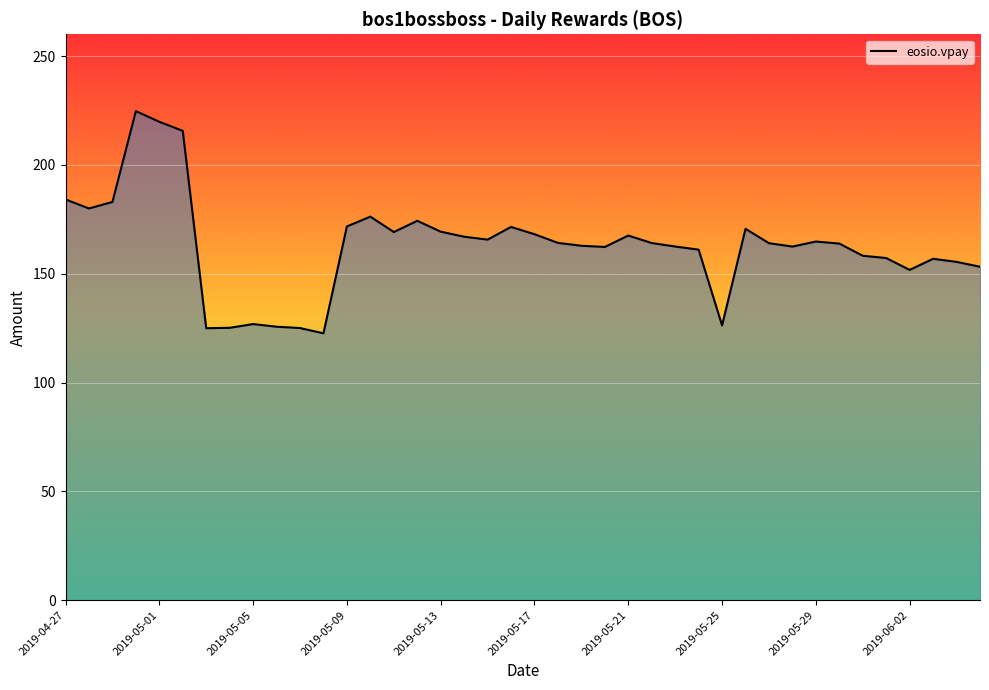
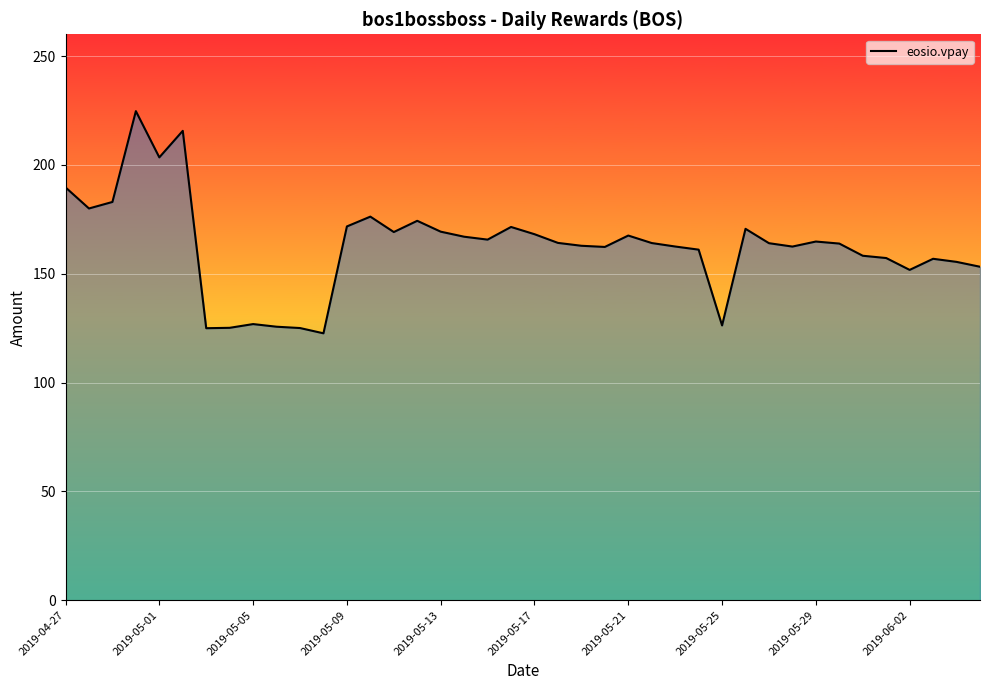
2019-04-27: 184 -> 190
2019-05-01: 220 -> 203
